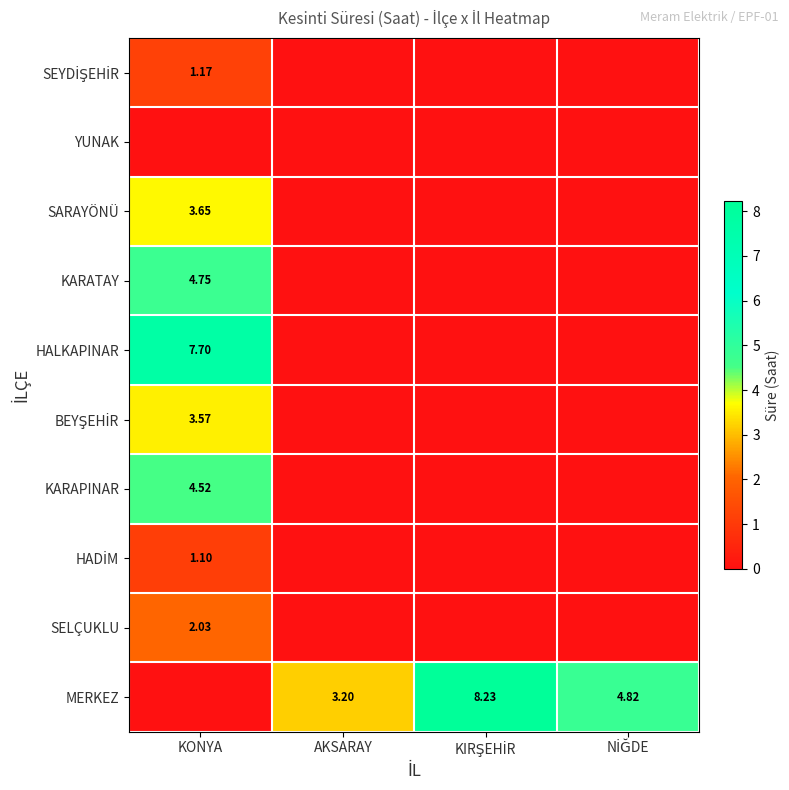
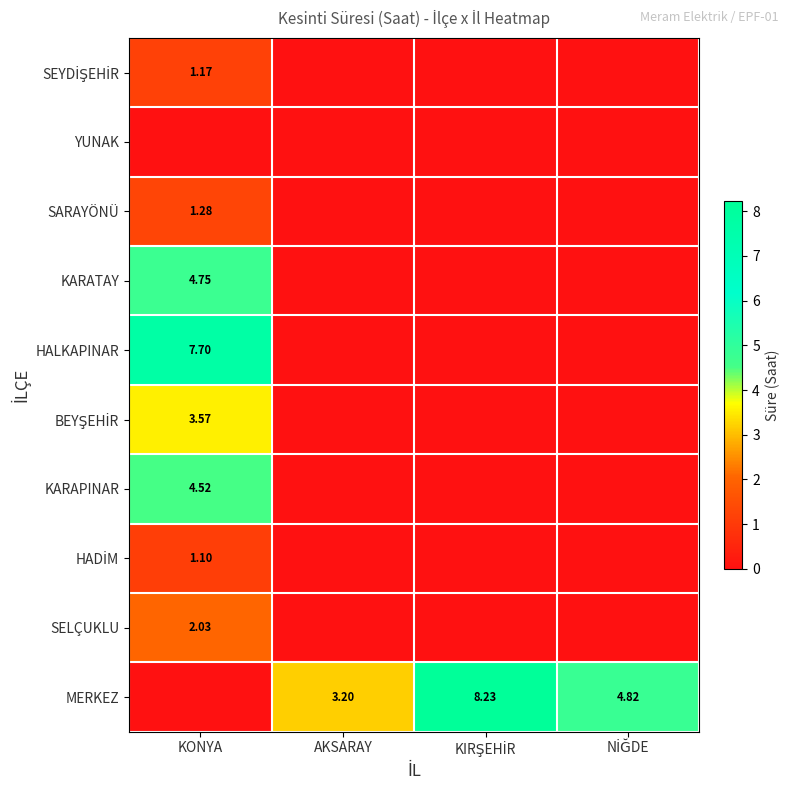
SARAYÖNÜ, KONYA: 3.65 -> 1.28
